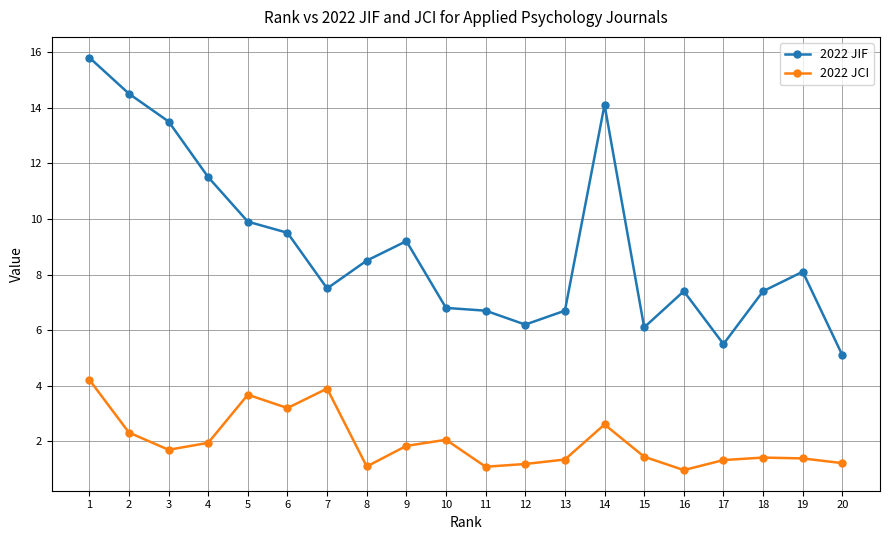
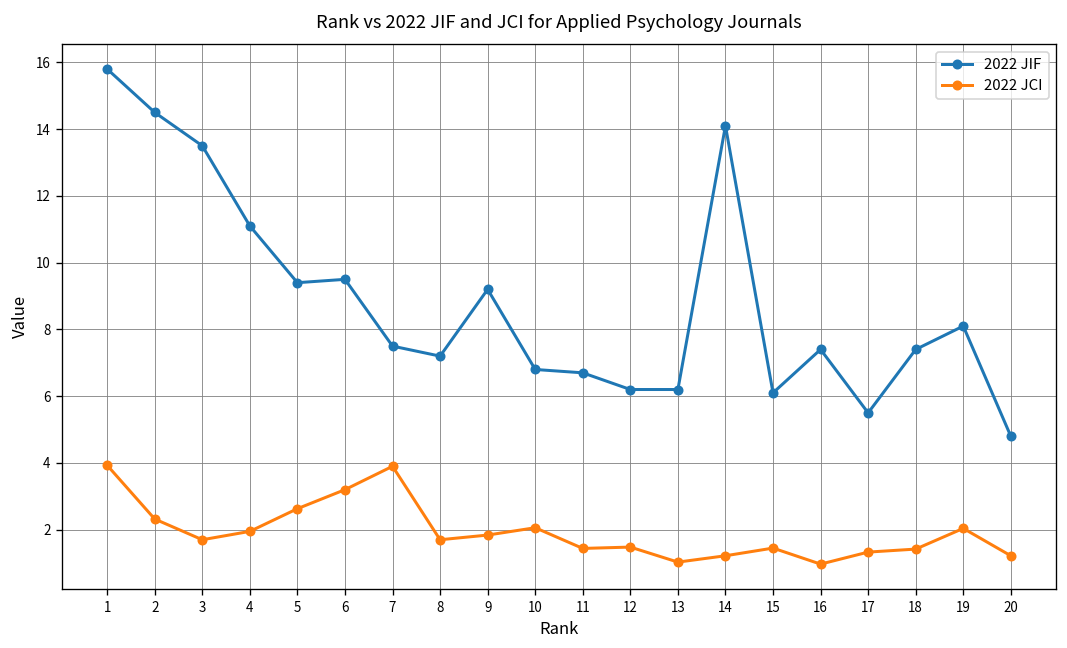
2022 JCI, 1: 4.2 -> 3.9
2022 JIF, 4: 11.5 -> 11.1
2022 JIF, 5: 9.9 -> 9.4
2022 JCI, 5: 3.7 -> 2.6
2022 JIF, 8: 8.5 -> 7.2
2022 JCI, 8: 1.1 -> 1.7
2022 JCI, 11: 1.1 -> 1.4
2022 JCI, 12: 1.2 -> 1.5
2022 JIF, 13: 6.7 -> 6.2
2022 JCI, 13: 1.4 -> 1.0
2022 JCI, 14: 2.6 -> 1.2
2022 JCI, 19: 1.4 -> 2.0
2022 JIF, 20: 5.1 -> 4.8
